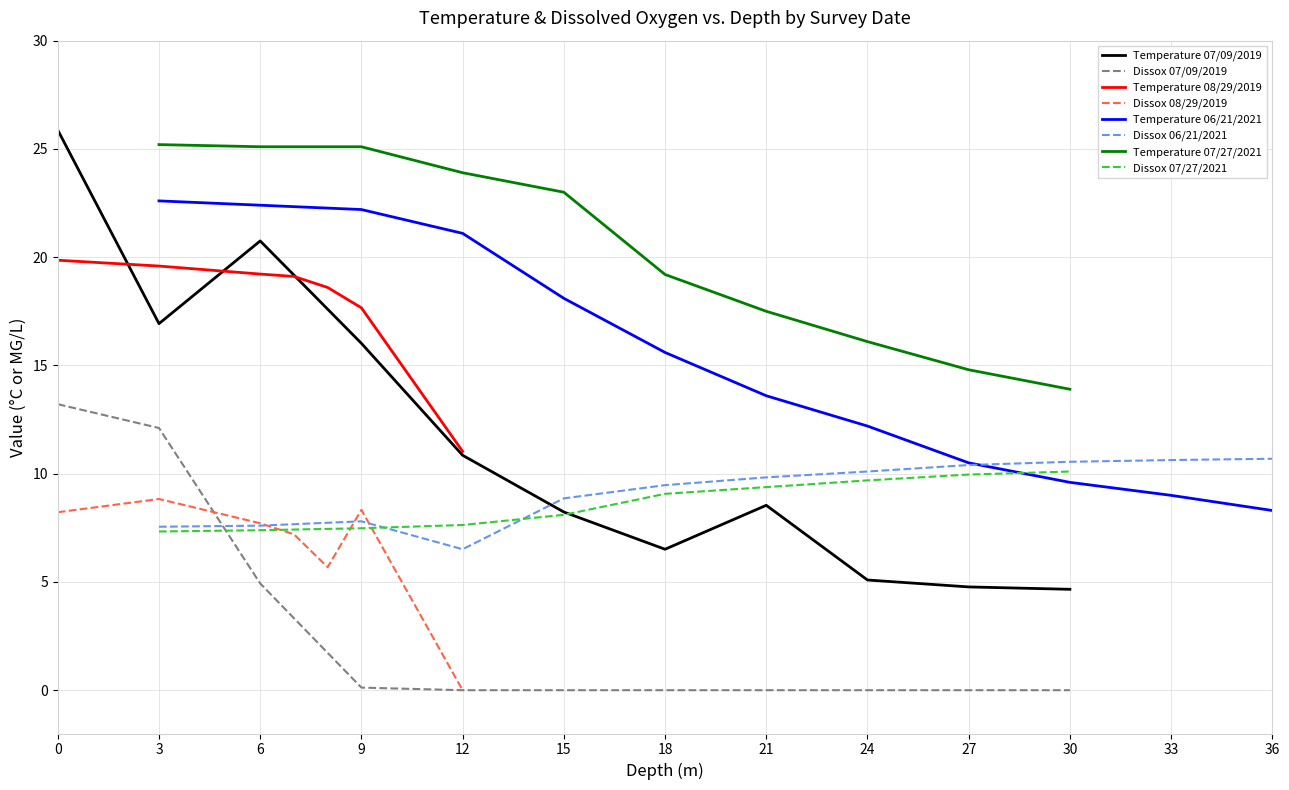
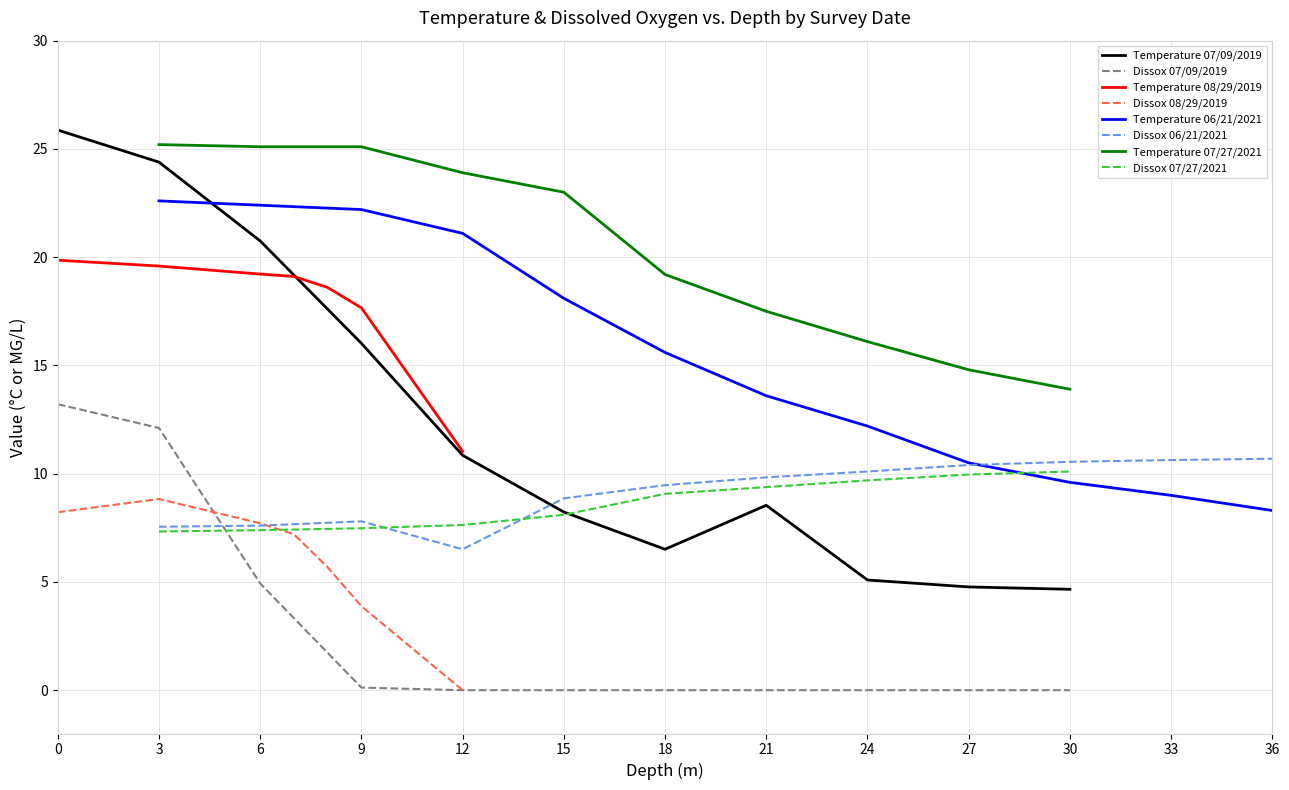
Temperature 07/09/2019, 3: 16.9 -> 24.4
Dissox 08/29/2019, 9: 8.3 -> 3.9
